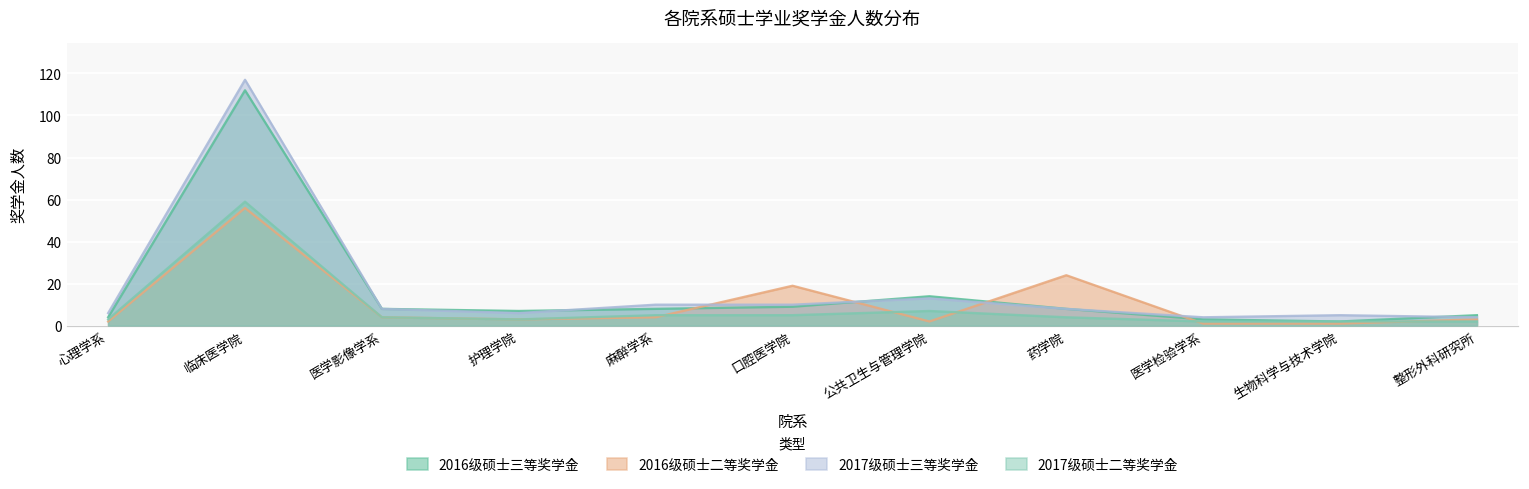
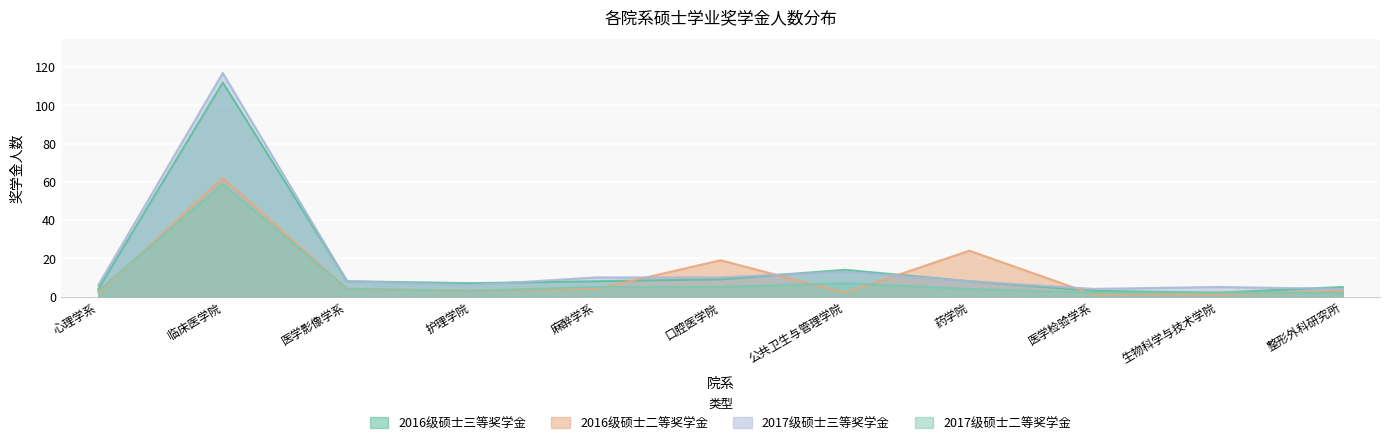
2016级硕士二等奖学金, 临床医学院: 56 -> 62
